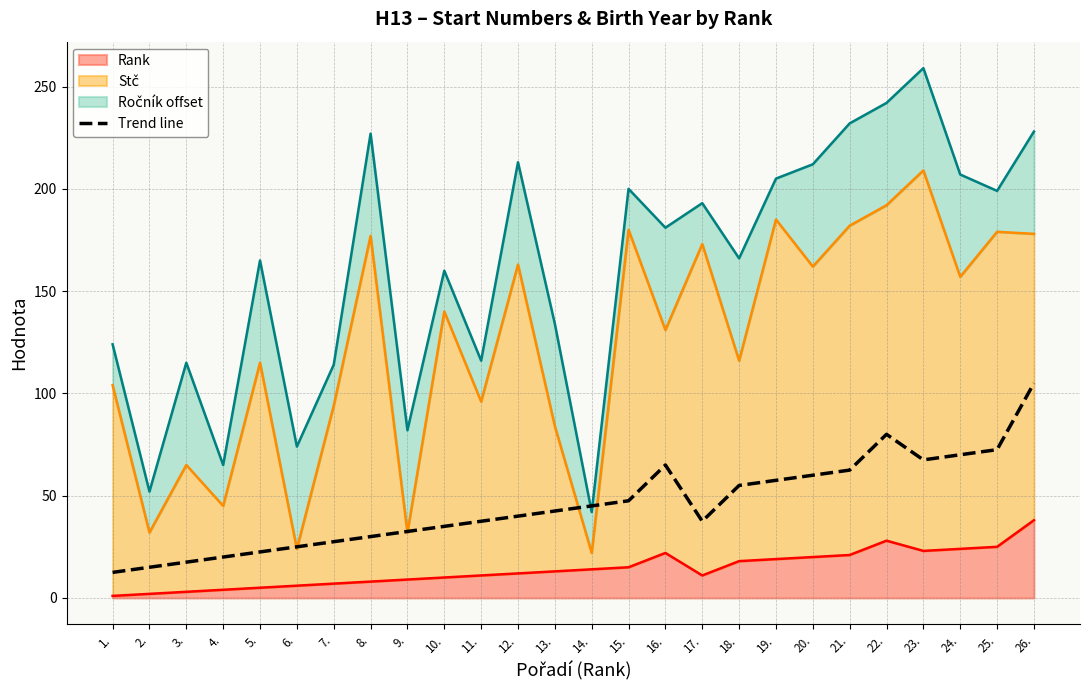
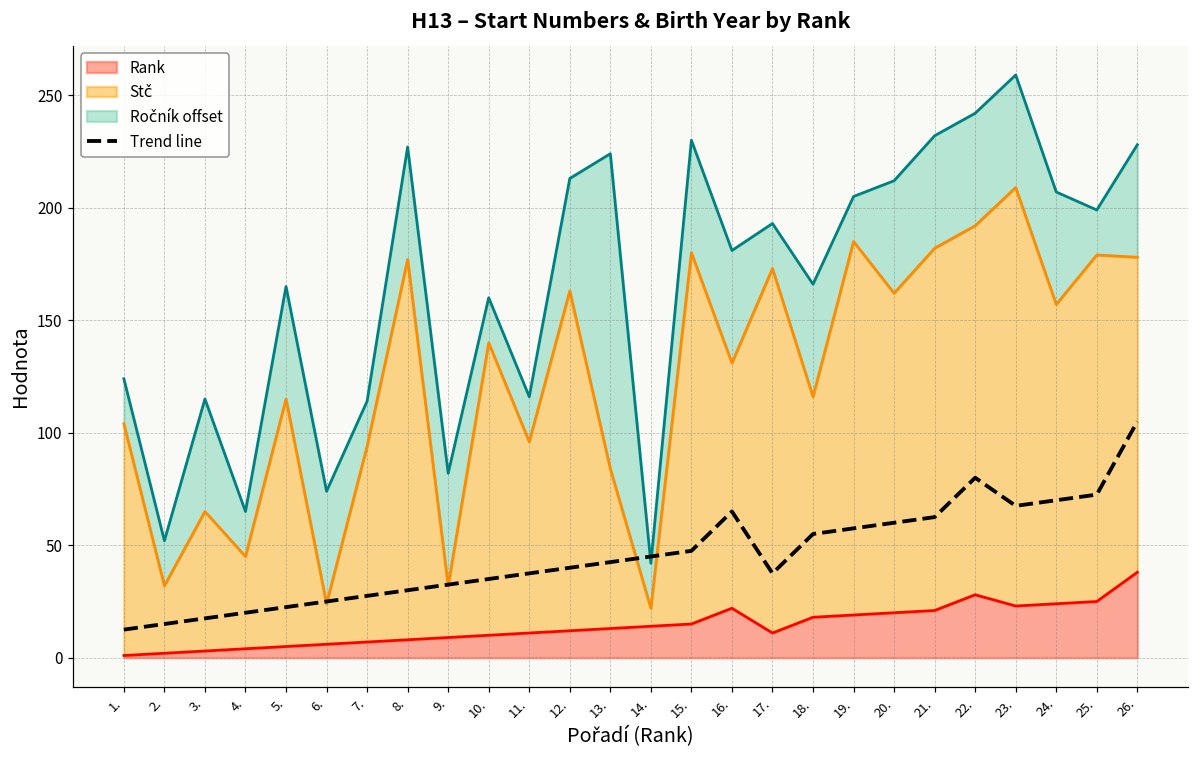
Ročník offset, 13.: 50 -> 140
Ročník offset, 15.: 20 -> 50
